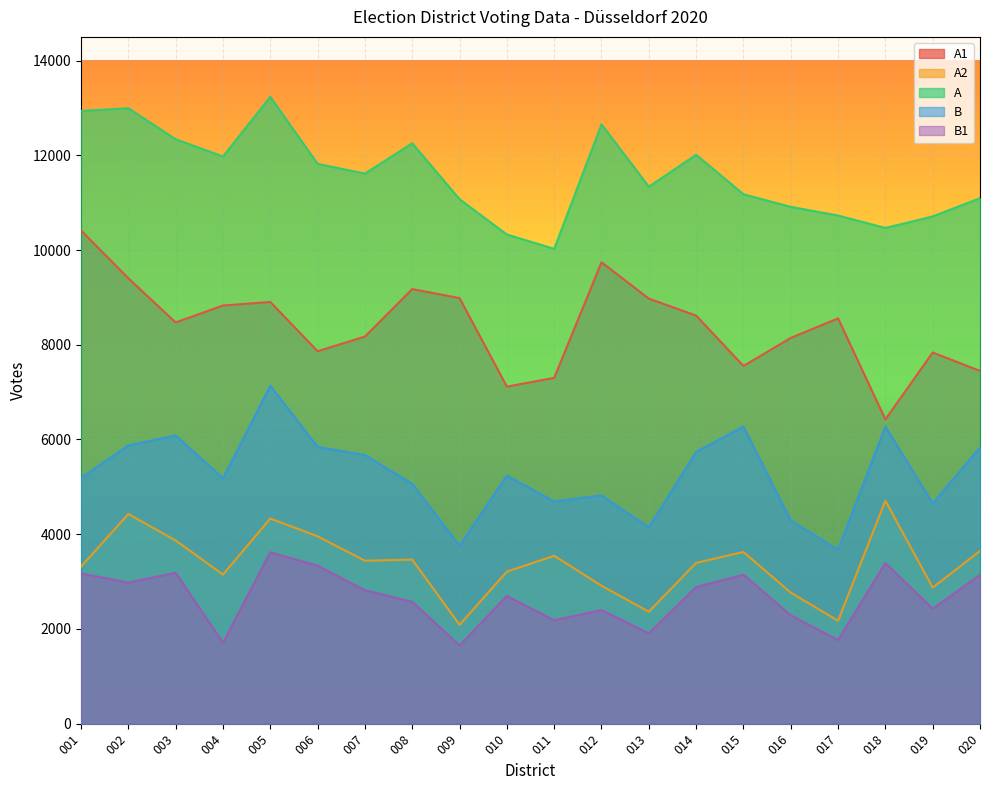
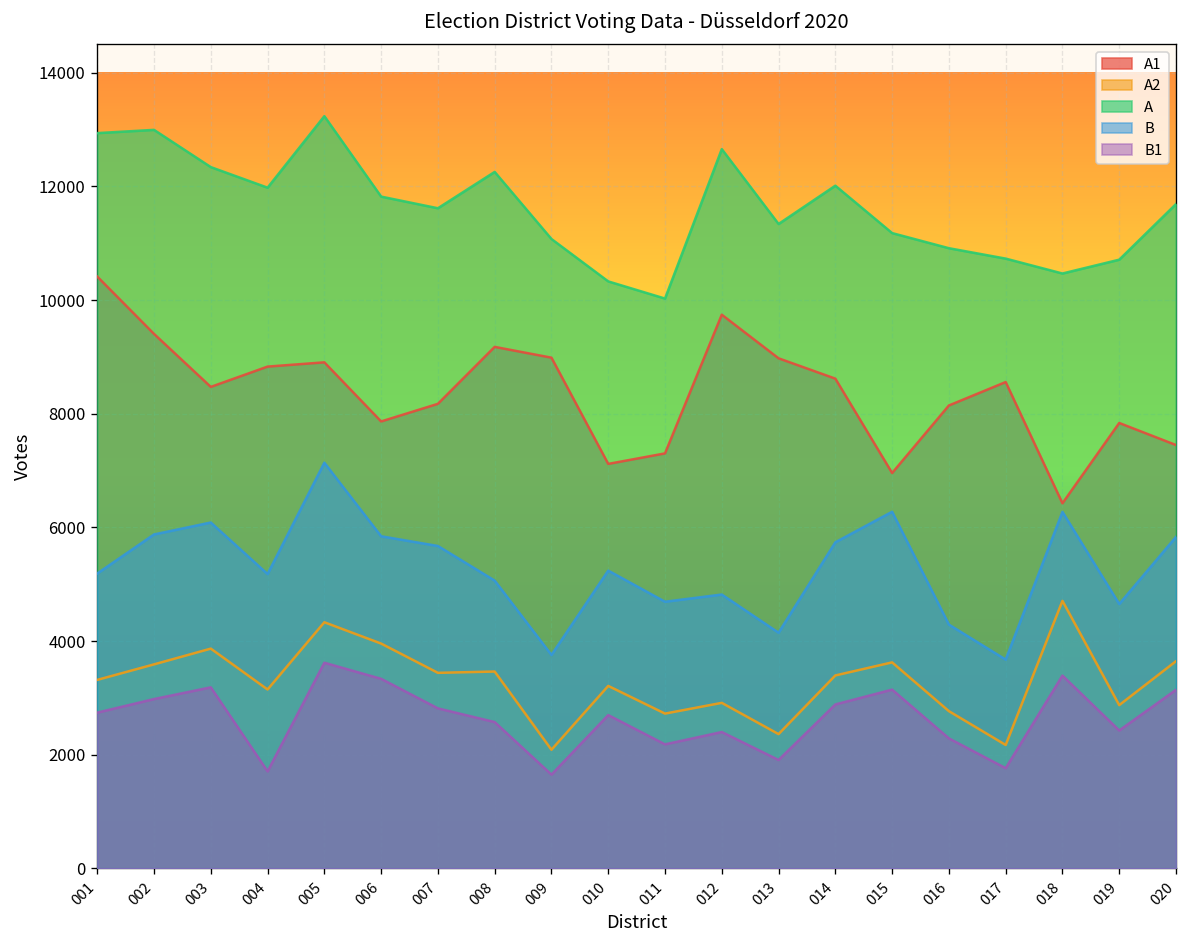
B1, 001: 3200 -> 2700
A2, 002: 4400 -> 3600
A2, 011: 3500 -> 2700
A1, 015: 7600 -> 7000
A, 020: 11100 -> 11700
